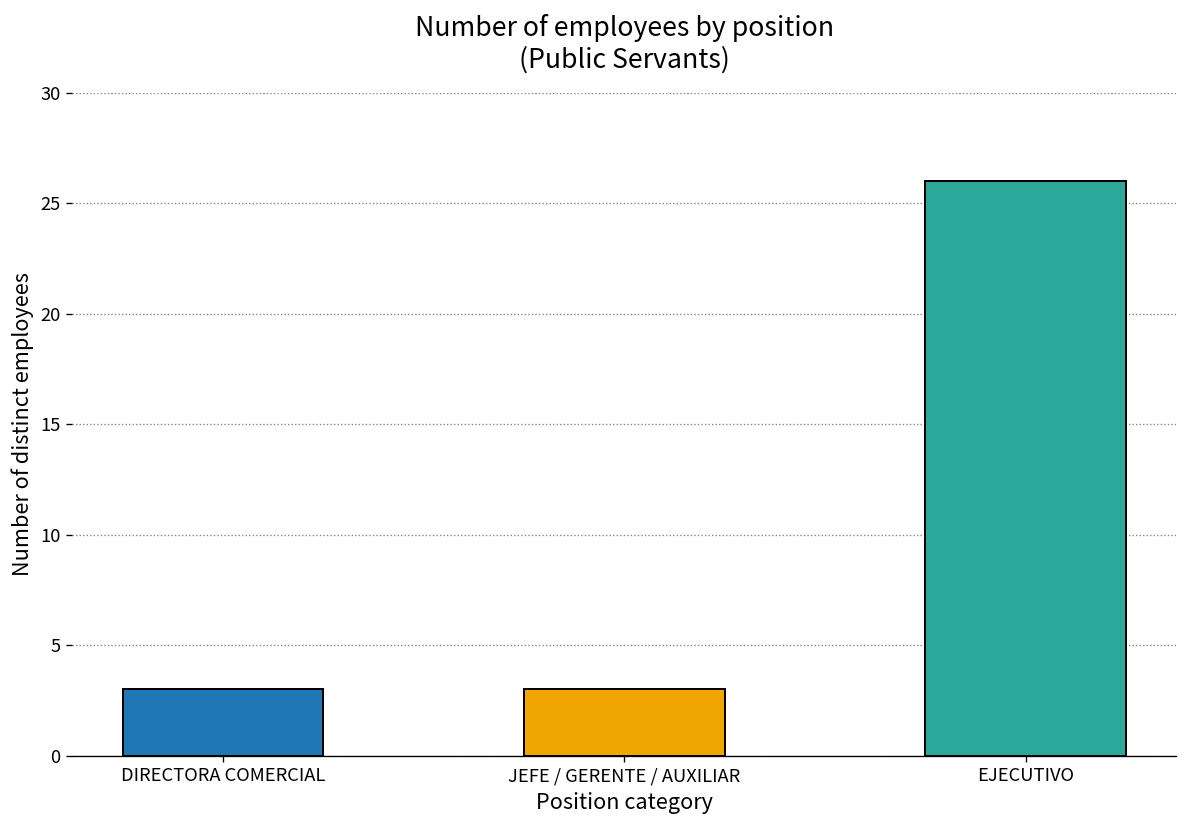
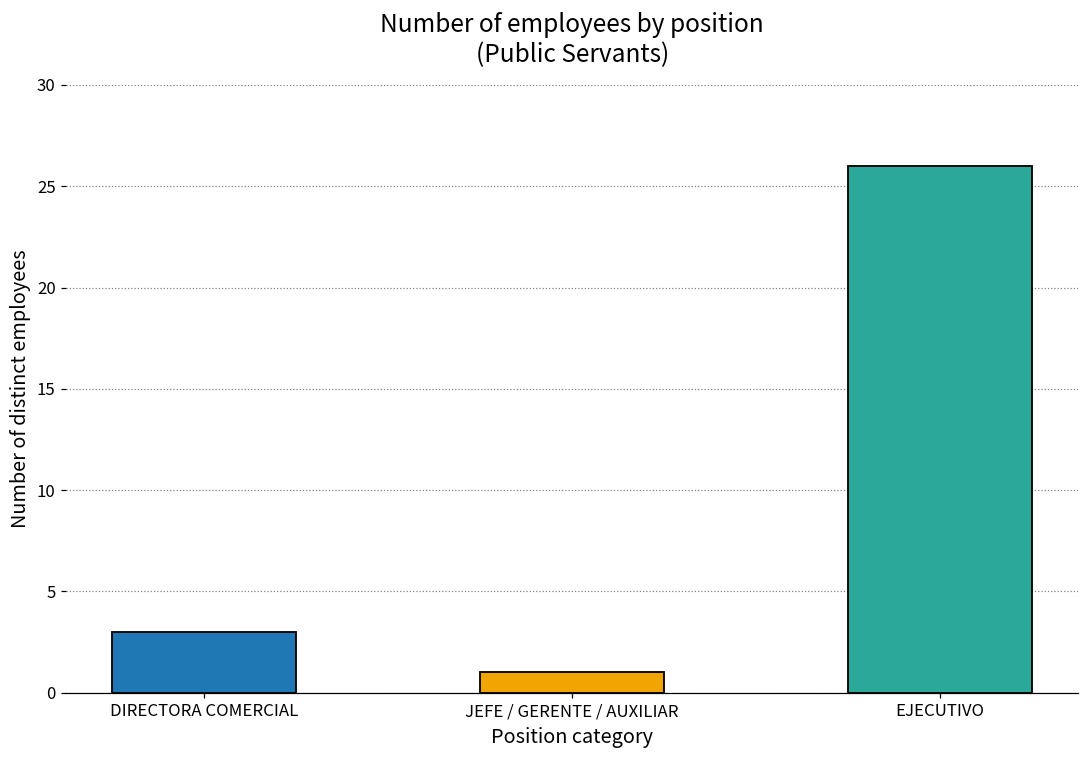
JEFE / GERENTE / AUXILIAR: 3 -> 1
